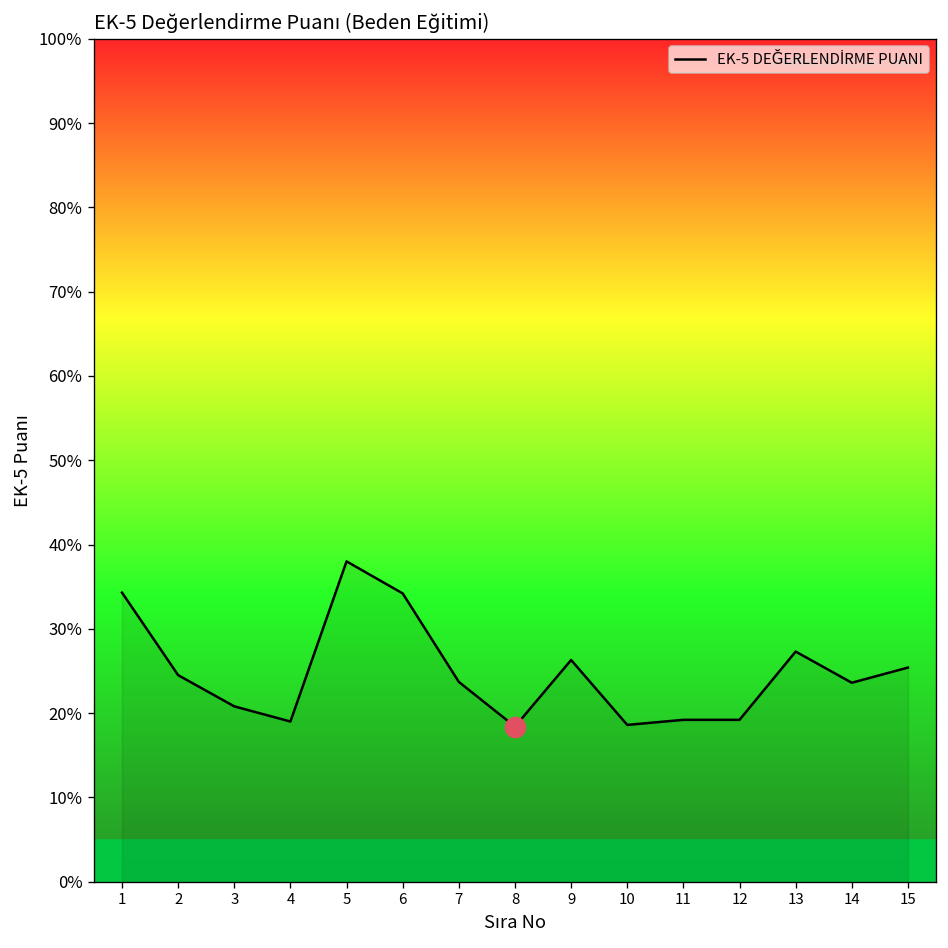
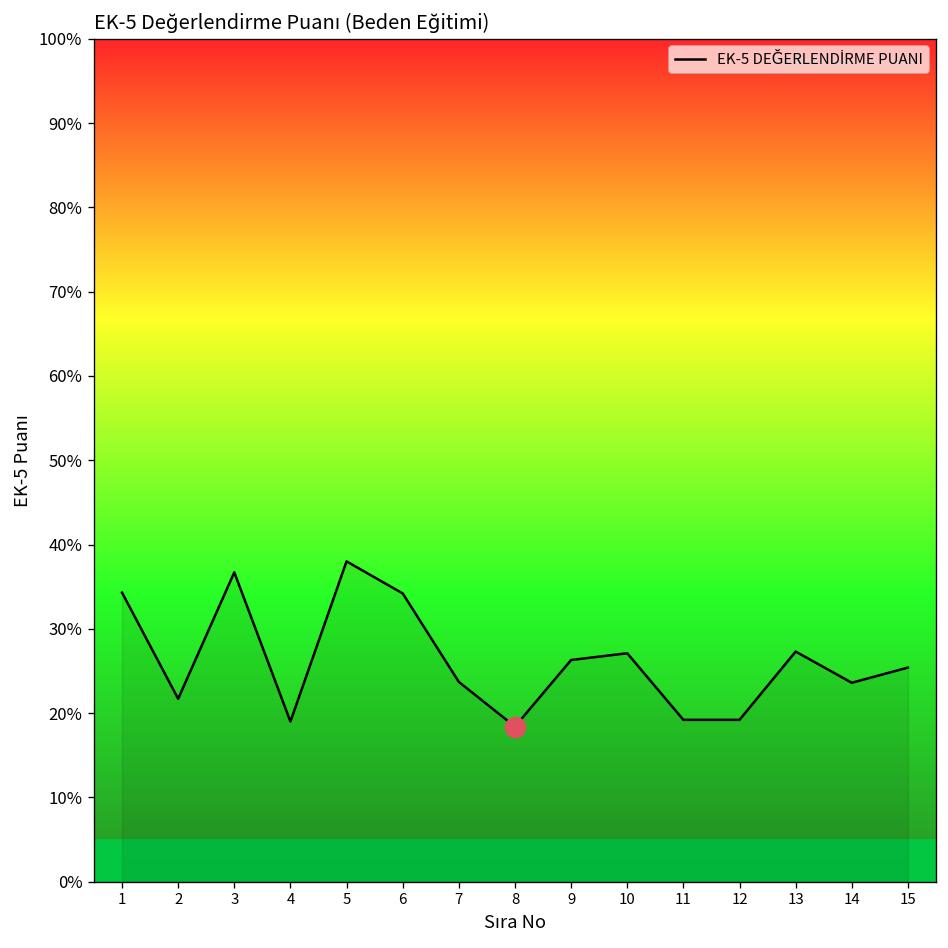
EK-5 DEĞERLENDİRME PUANI, 2: 25% -> 22%
EK-5 DEĞERLENDİRME PUANI, 3: 21% -> 37%
EK-5 DEĞERLENDİRME PUANI, 10: 19% -> 27%
